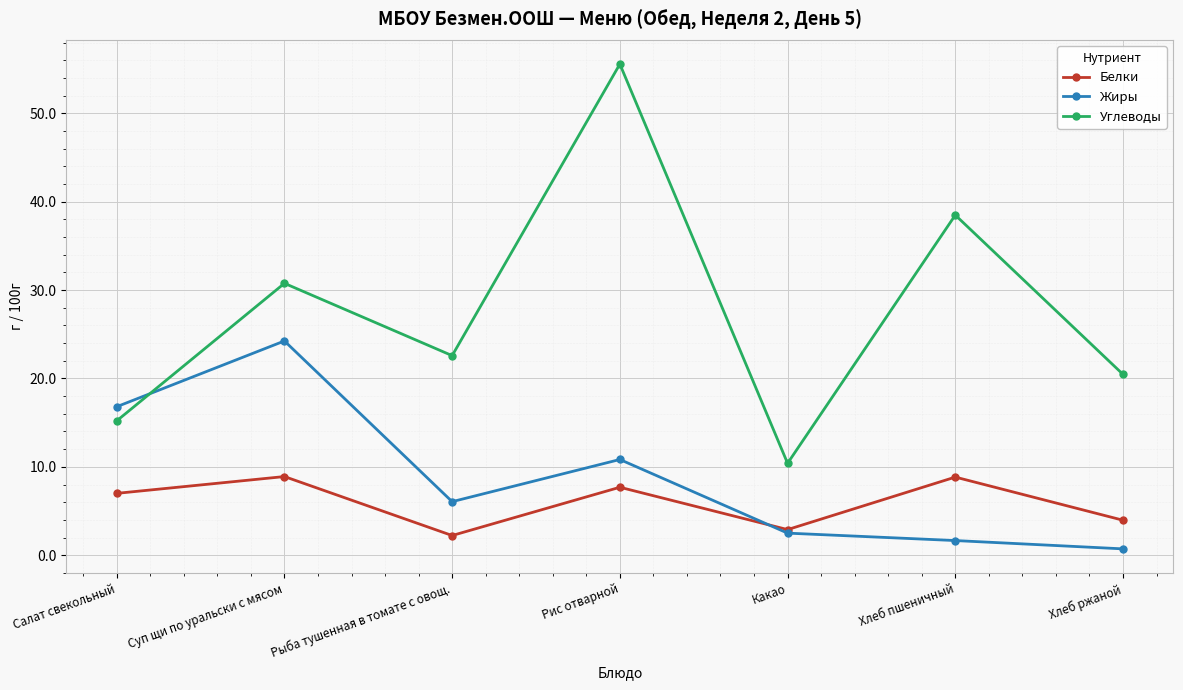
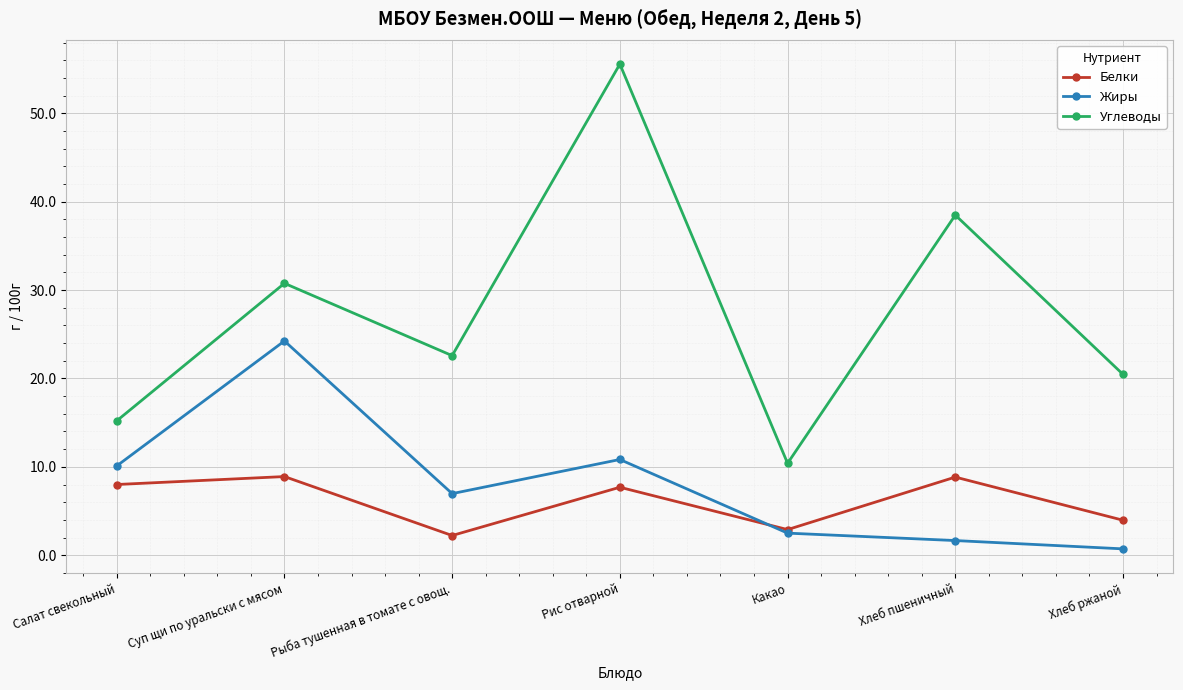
Белки, Салат свекольный: 7 -> 8
Жиры, Салат свекольный: 17 -> 10
Жиры, Рыба тушенная в томате с овощ.: 6 -> 7
